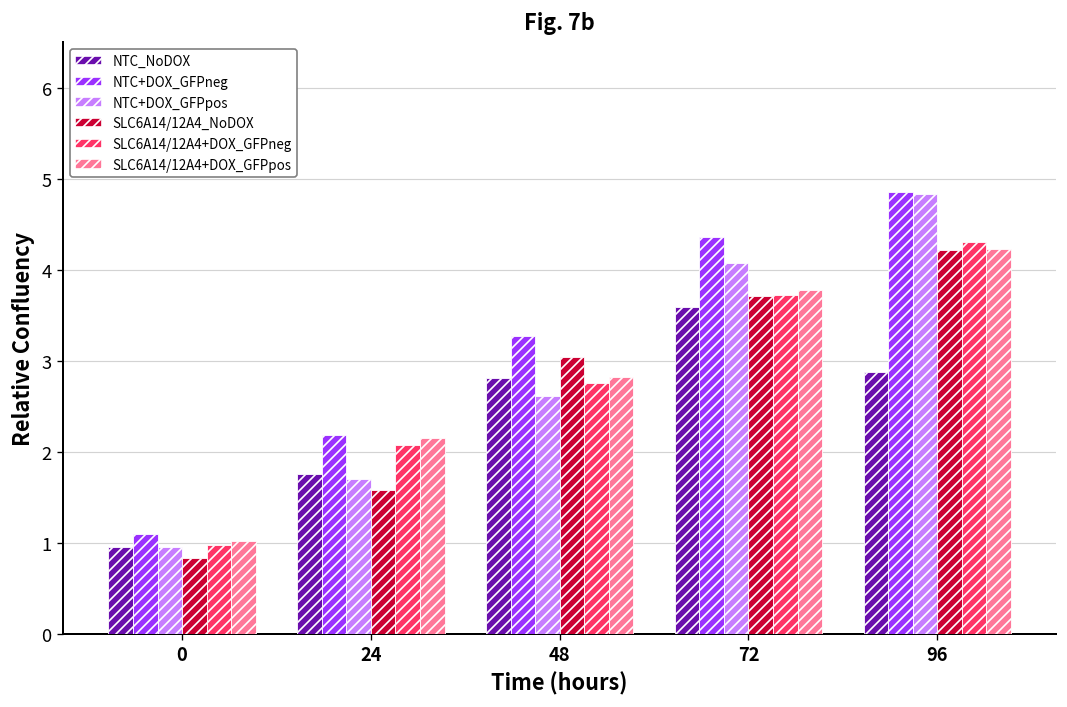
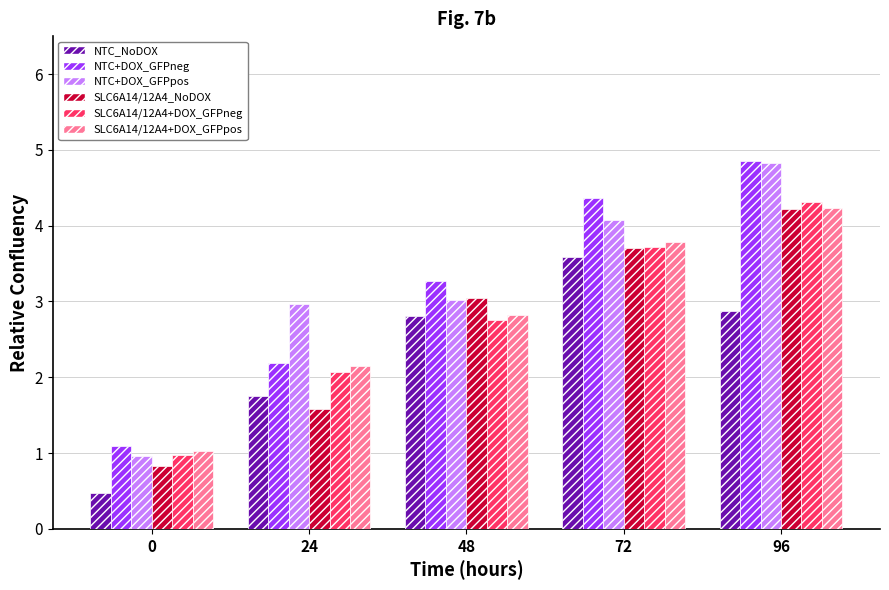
NTC_NoDOX, 0: 1.0 -> 0.5
NTC+DOX_GFPpos, 24: 1.7 -> 3.0
NTC+DOX_GFPpos, 48: 2.6 -> 3.0
